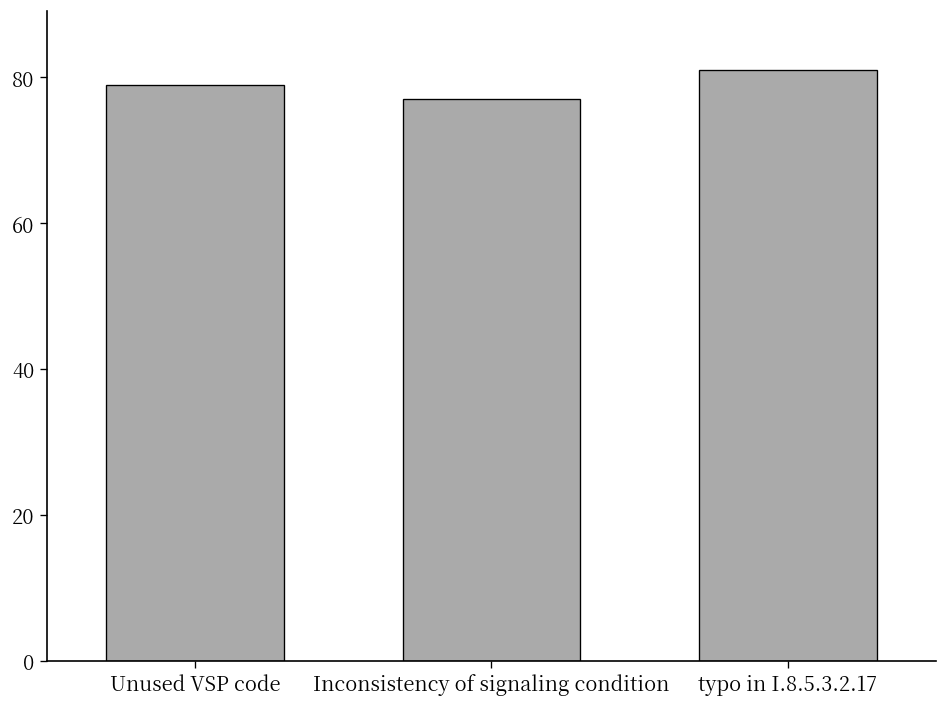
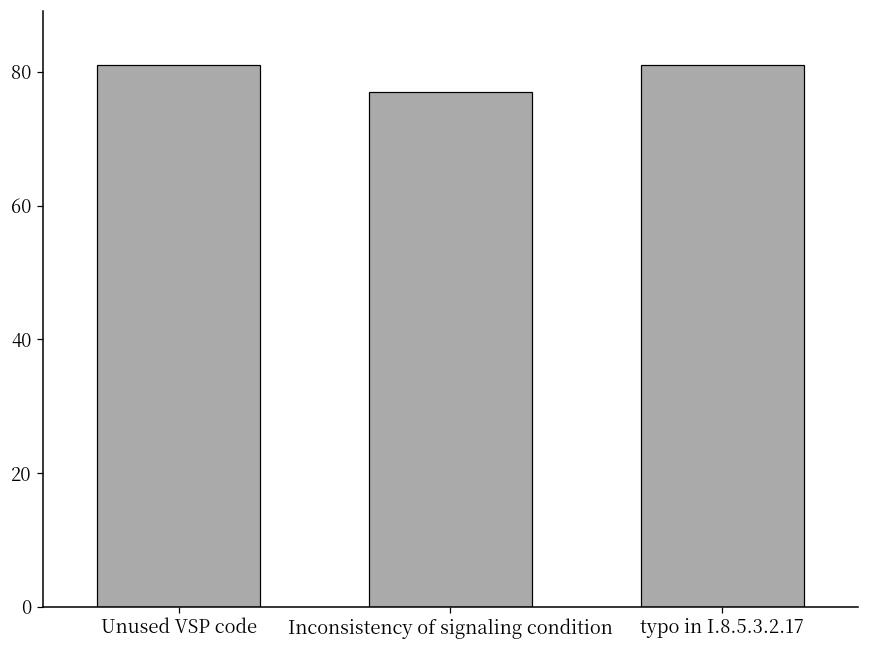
Unused VSP code: 79 -> 81
